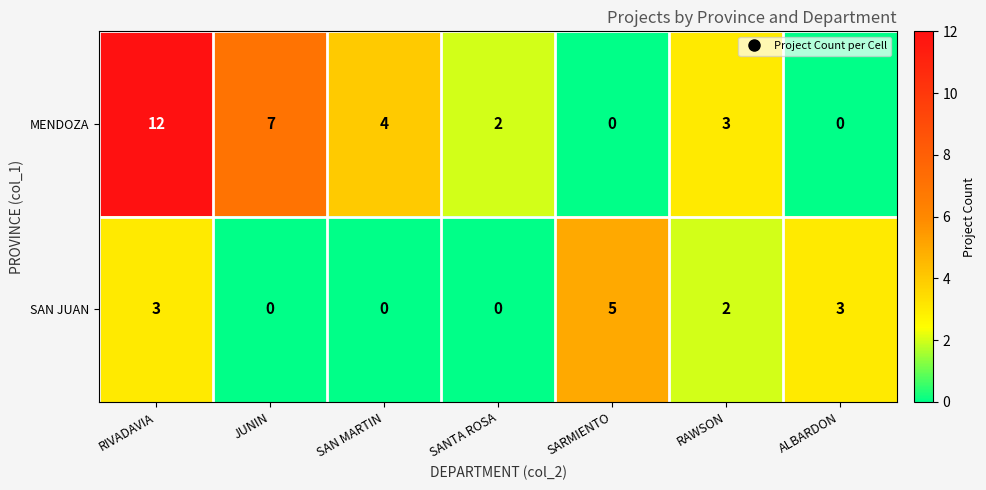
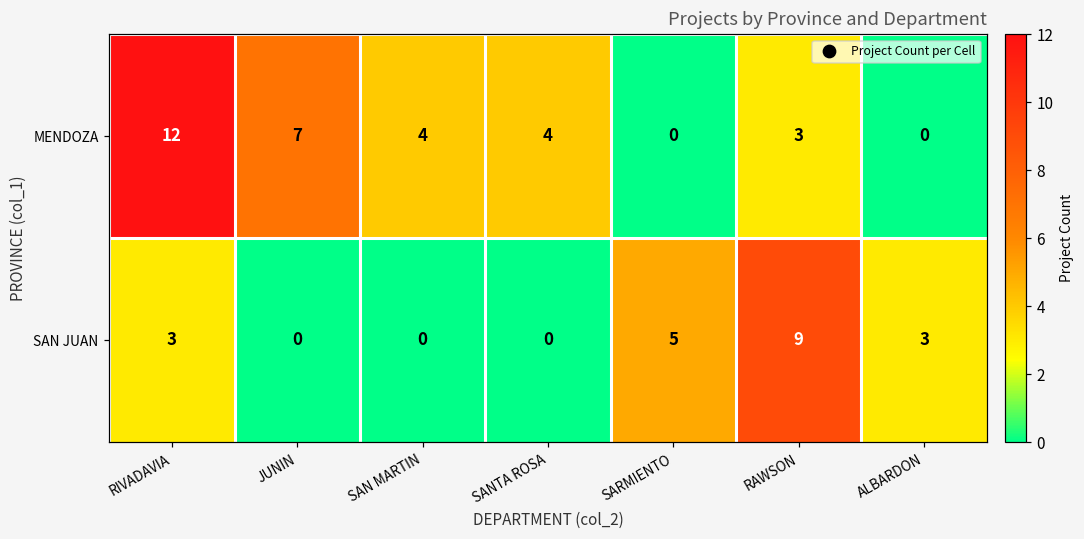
MENDOZA, SANTA ROSA: 2 -> 4
SAN JUAN, RAWSON: 2 -> 9
